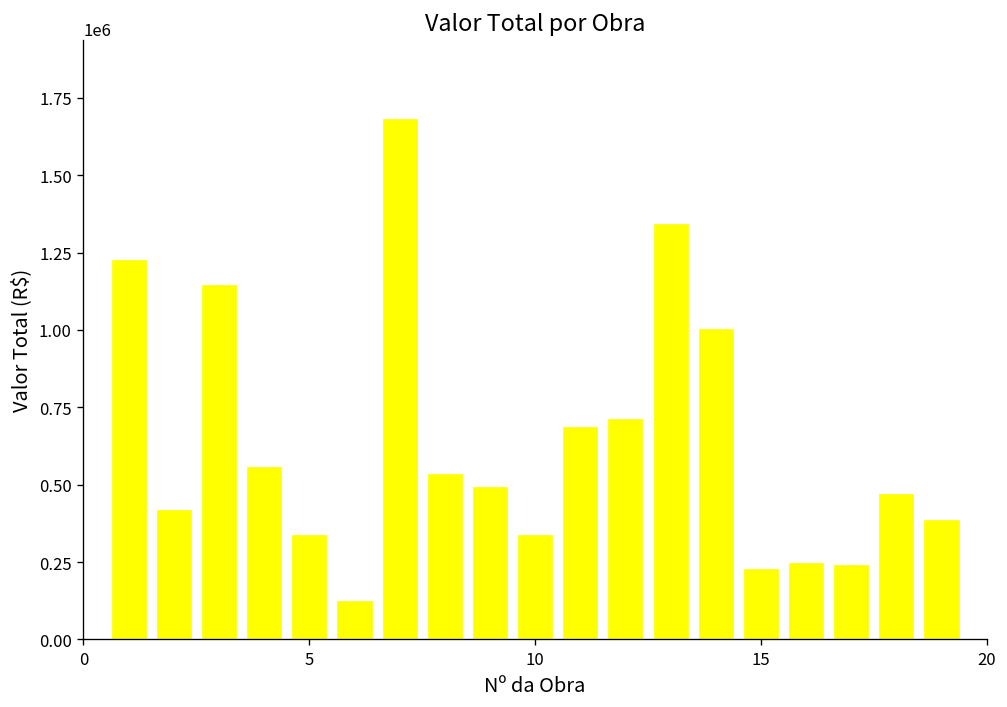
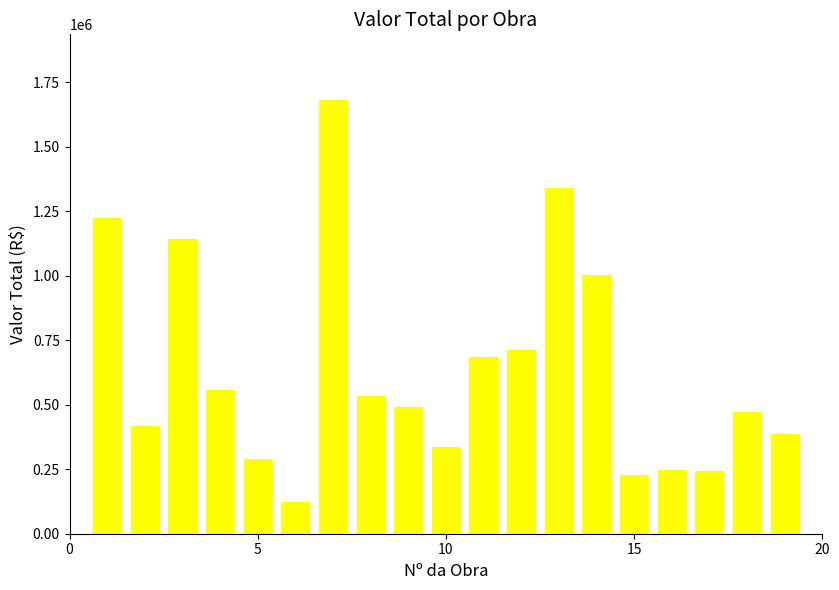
5: 340000 -> 300000
